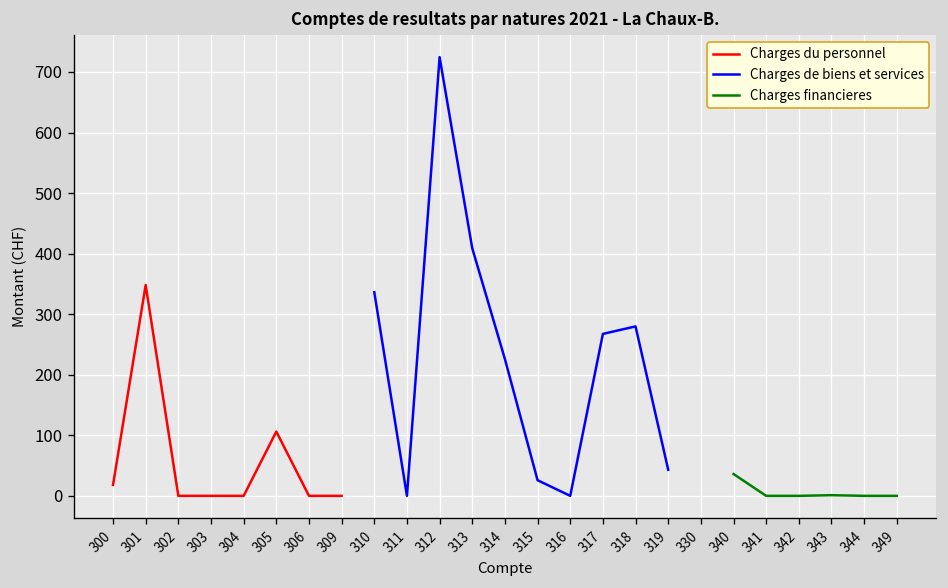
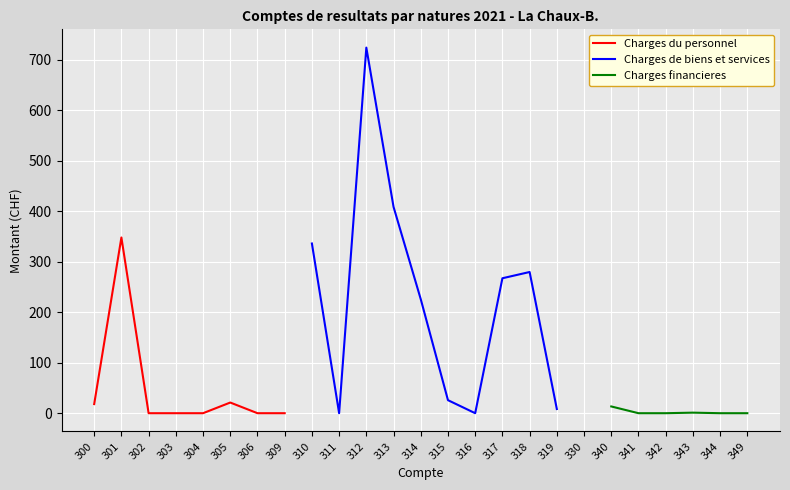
Charges du personnel, 305: 110 -> 20
Charges de biens et services, 319: 40 -> 10
Charges financieres, 340: 40 -> 10
